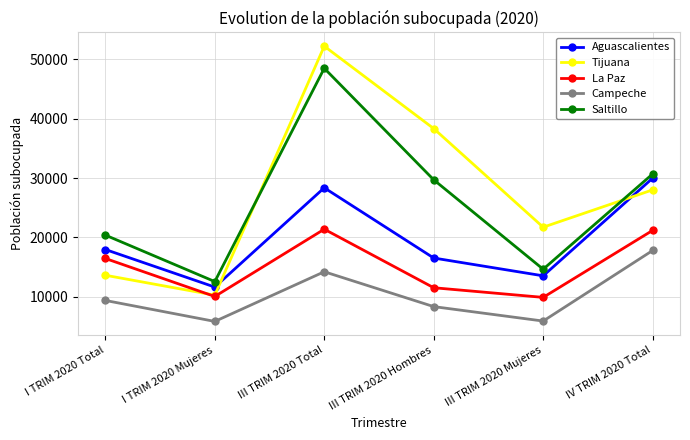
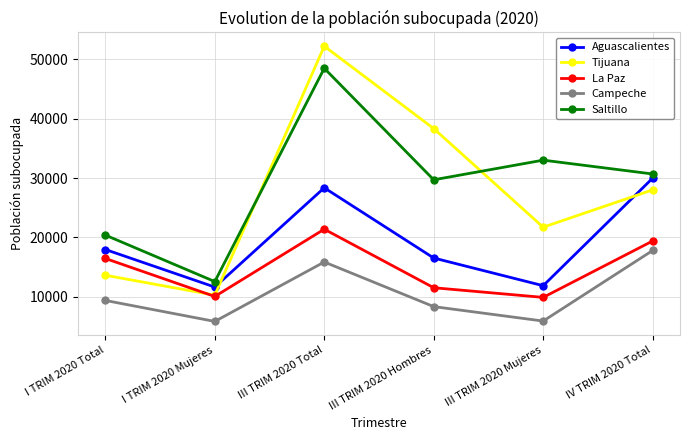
Campeche, III TRIM 2020 Total: 14000 -> 16000
Aguascalientes, III TRIM 2020 Mujeres: 14000 -> 12000
Saltillo, III TRIM 2020 Mujeres: 15000 -> 33000
La Paz, IV TRIM 2020 Total: 21000 -> 19000
